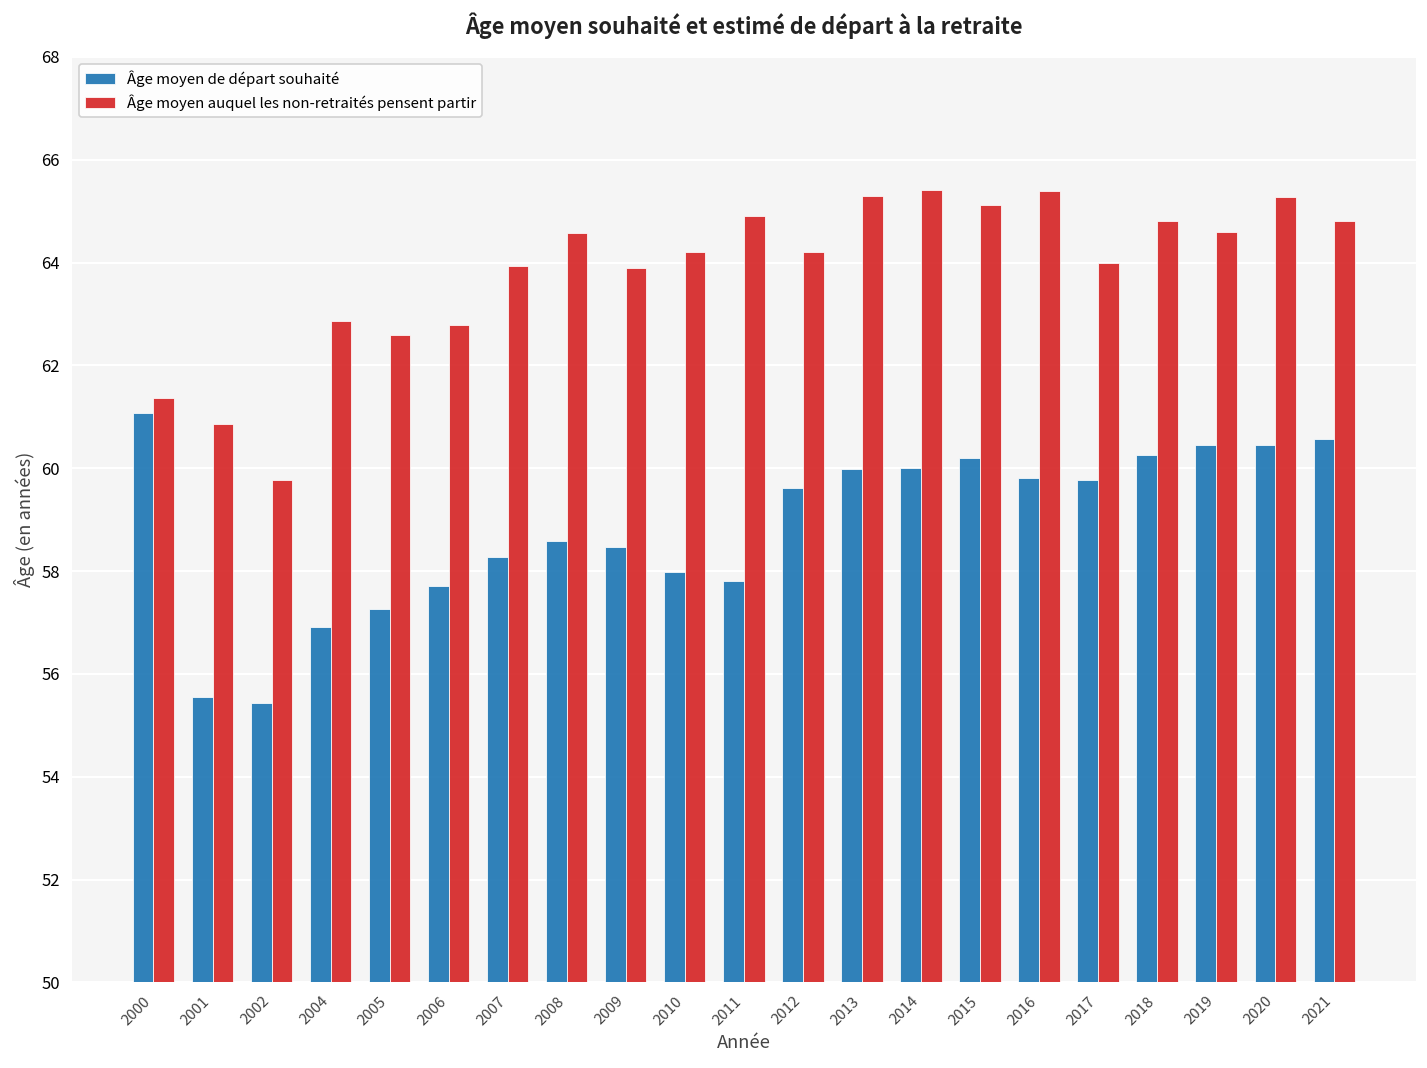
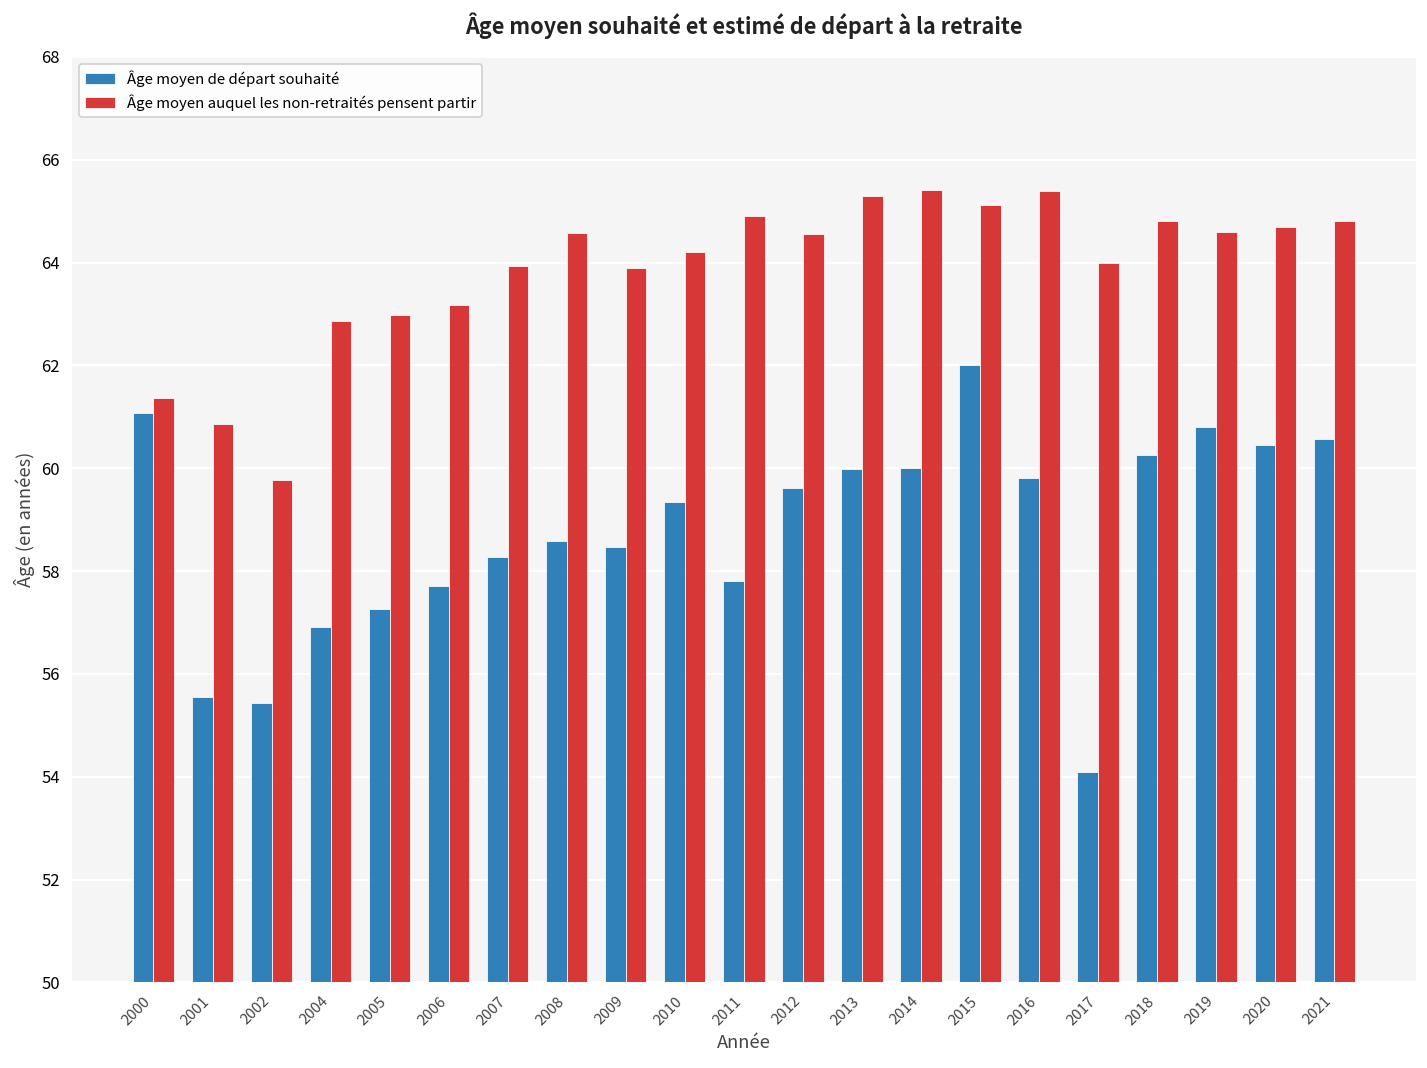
Âge moyen auquel les non-retraités pensent partir, 2005: 62.6 -> 63.0
Âge moyen auquel les non-retraités pensent partir, 2006: 62.8 -> 63.2
Âge moyen de départ souhaité, 2010: 58.0 -> 59.3
Âge moyen auquel les non-retraités pensent partir, 2012: 64.2 -> 64.6
Âge moyen de départ souhaité, 2015: 60.2 -> 62.0
Âge moyen de départ souhaité, 2017: 59.8 -> 54.1
Âge moyen de départ souhaité, 2019: 60.5 -> 60.8
Âge moyen auquel les non-retraités pensent partir, 2020: 65.3 -> 64.7
